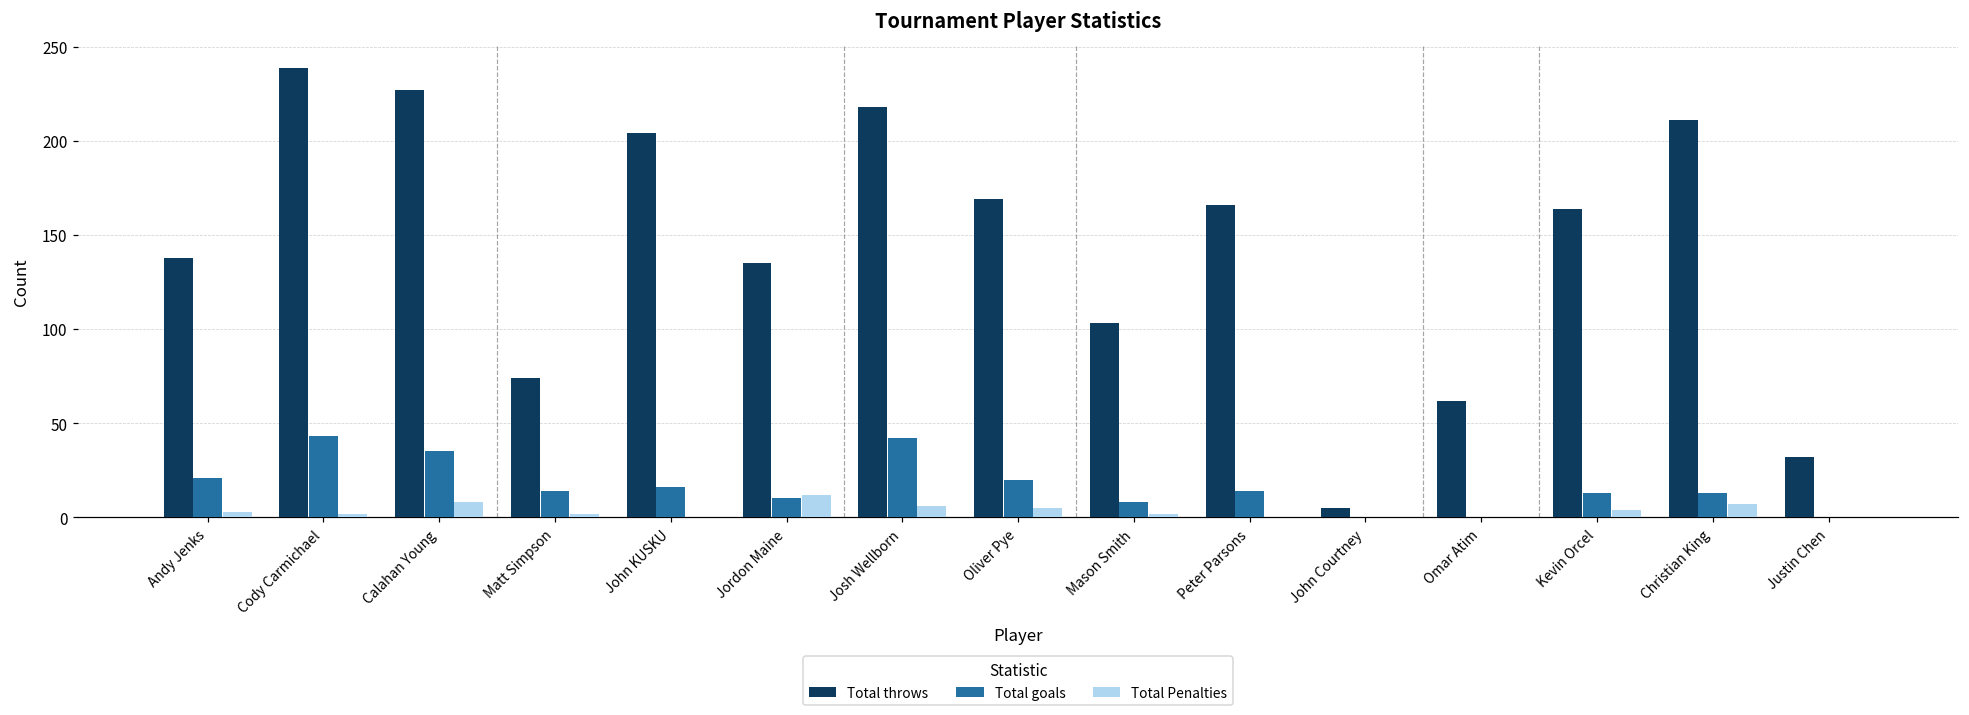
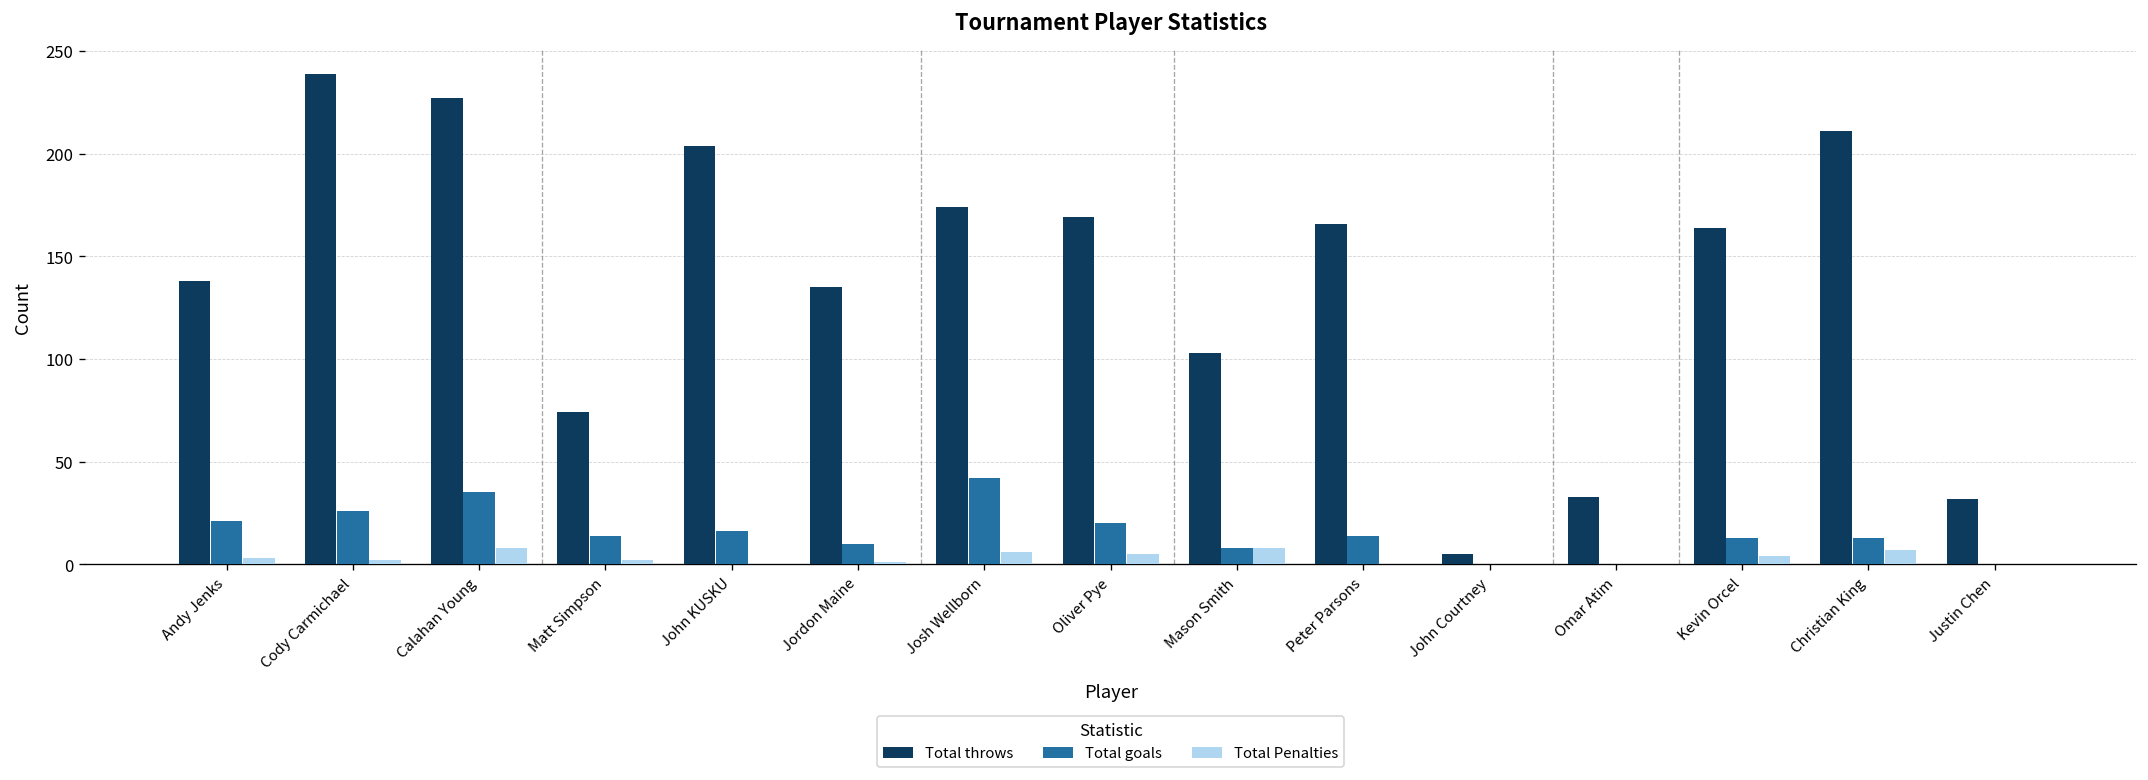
Total goals, Cody Carmichael: 43 -> 26
Total Penalties, Jordon Maine: 12 -> 1
Total throws, Josh Wellborn: 218 -> 174
Total Penalties, Mason Smith: 2 -> 8
Total throws, Omar Atim: 62 -> 33
